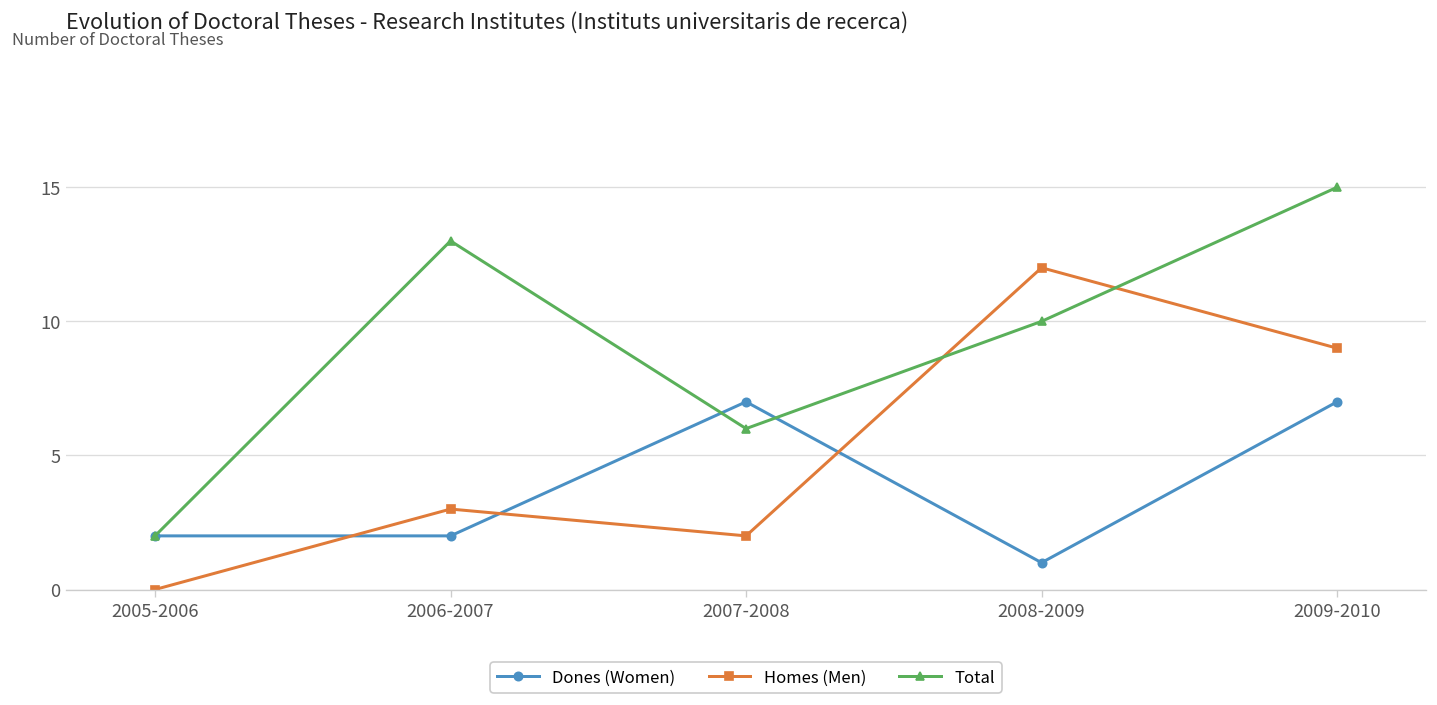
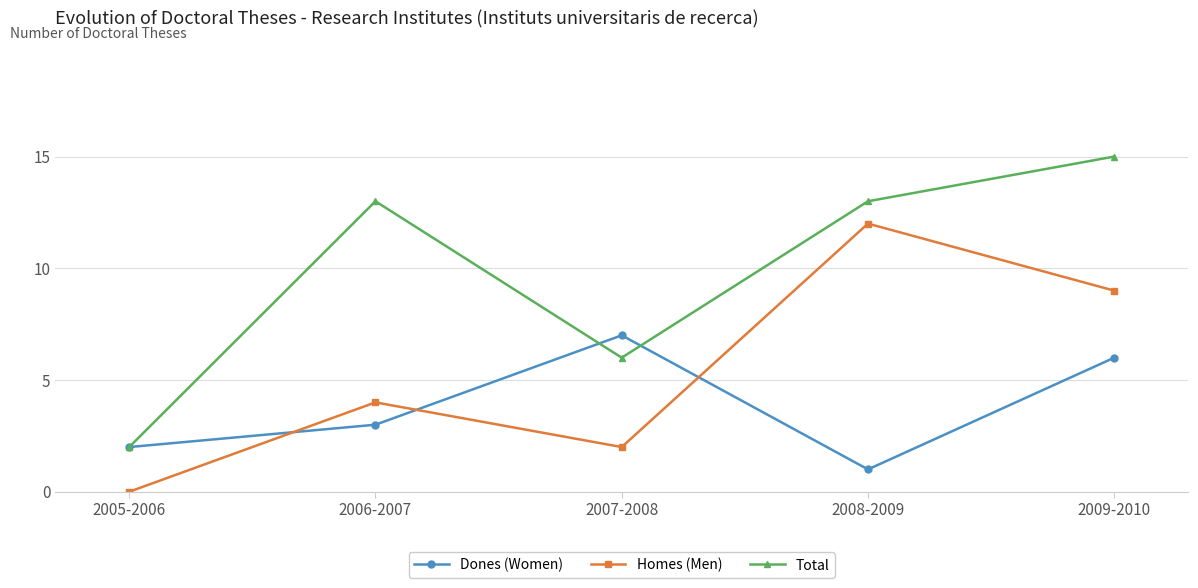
Dones (Women), 2006-2007: 2 -> 3
Homes (Men), 2006-2007: 3 -> 4
Total, 2008-2009: 10 -> 13
Dones (Women), 2009-2010: 7 -> 6
